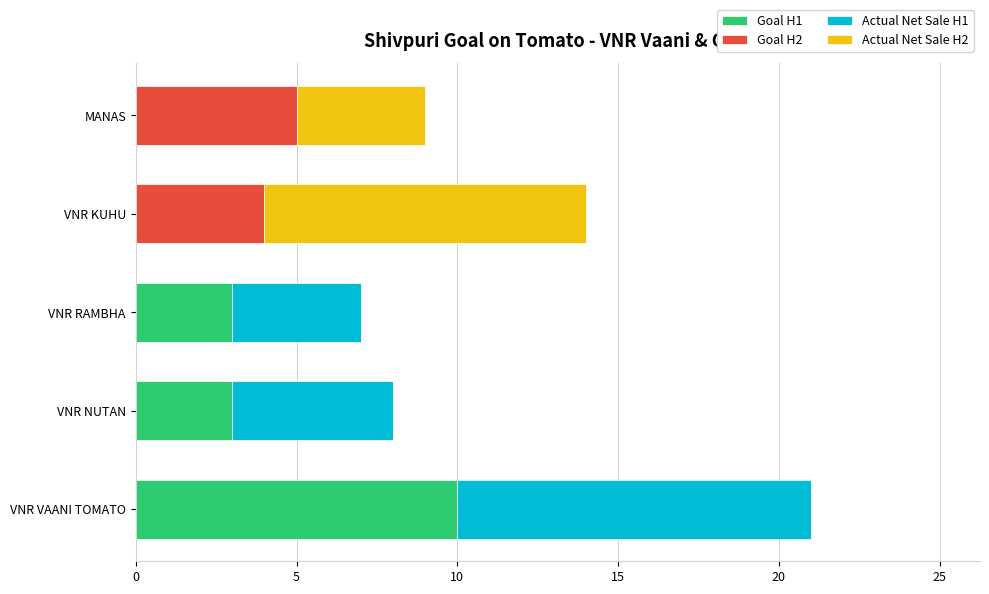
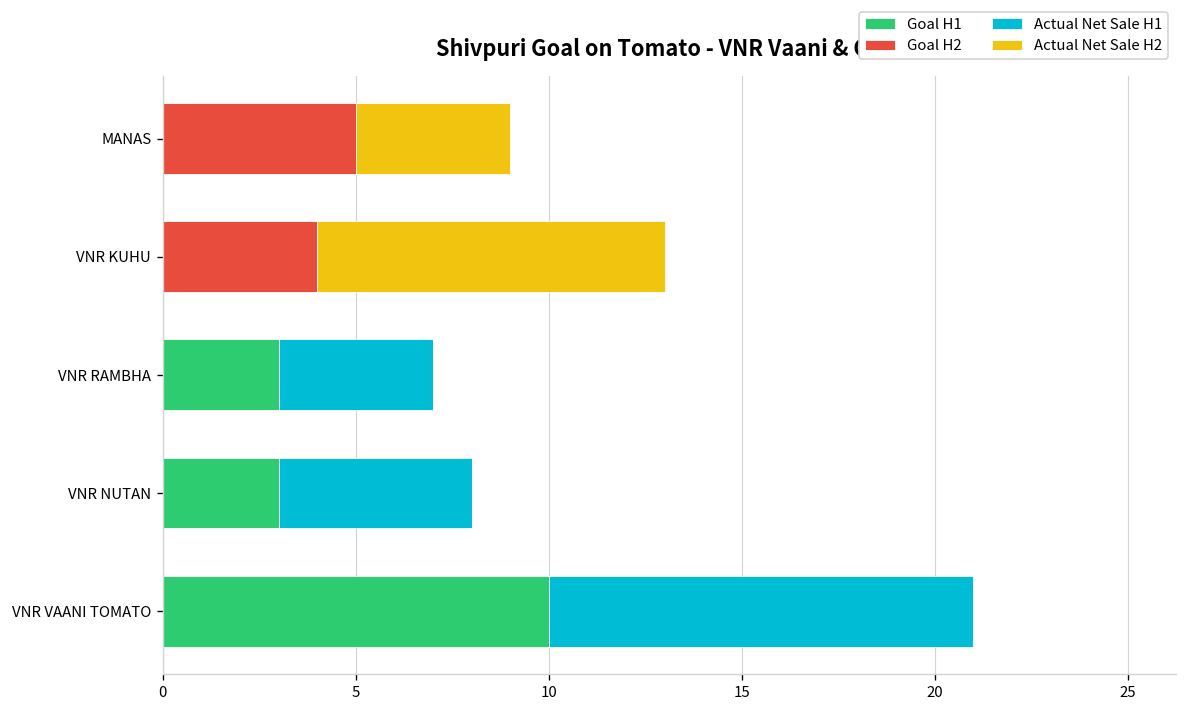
Actual Net Sale H2, VNR KUHU: 10 -> 9
